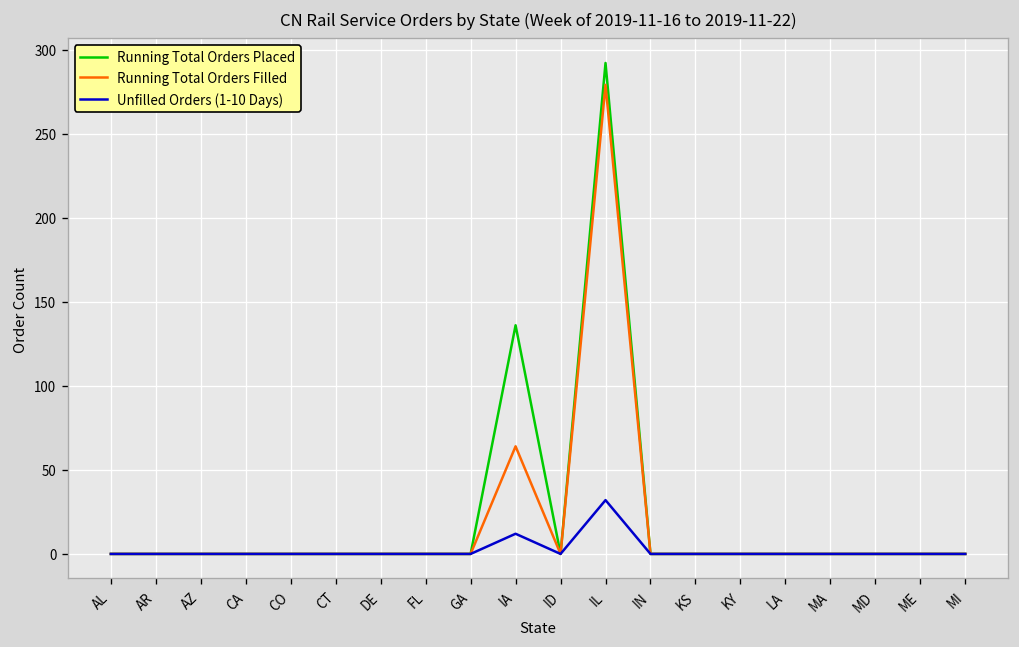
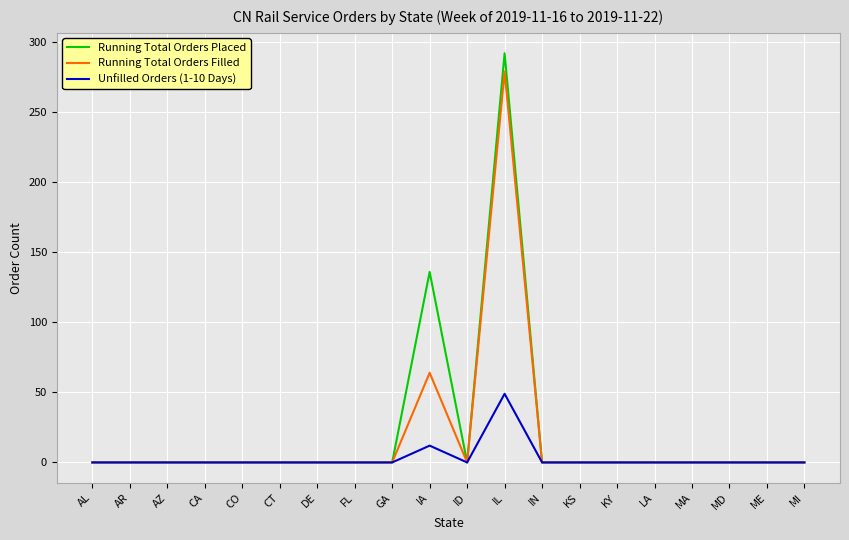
Unfilled Orders (1-10 Days), IL: 32 -> 49
